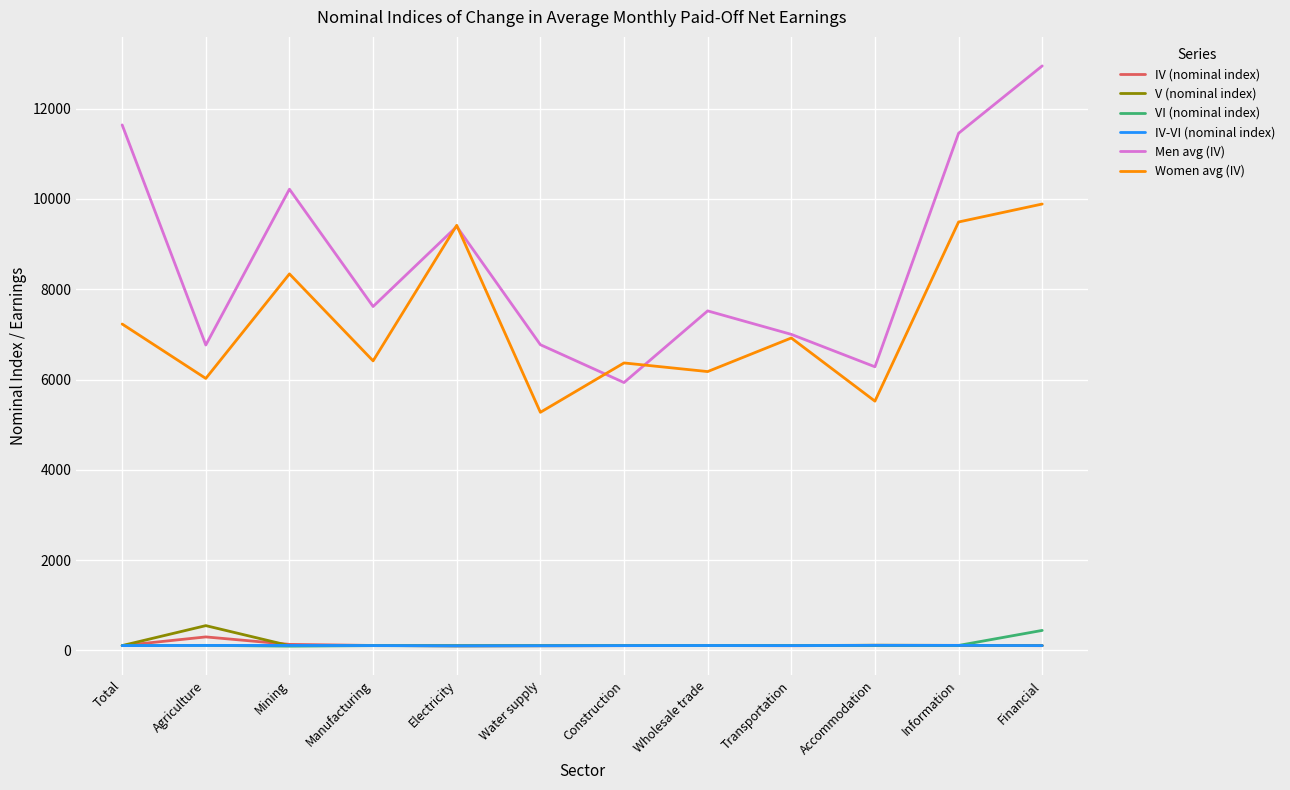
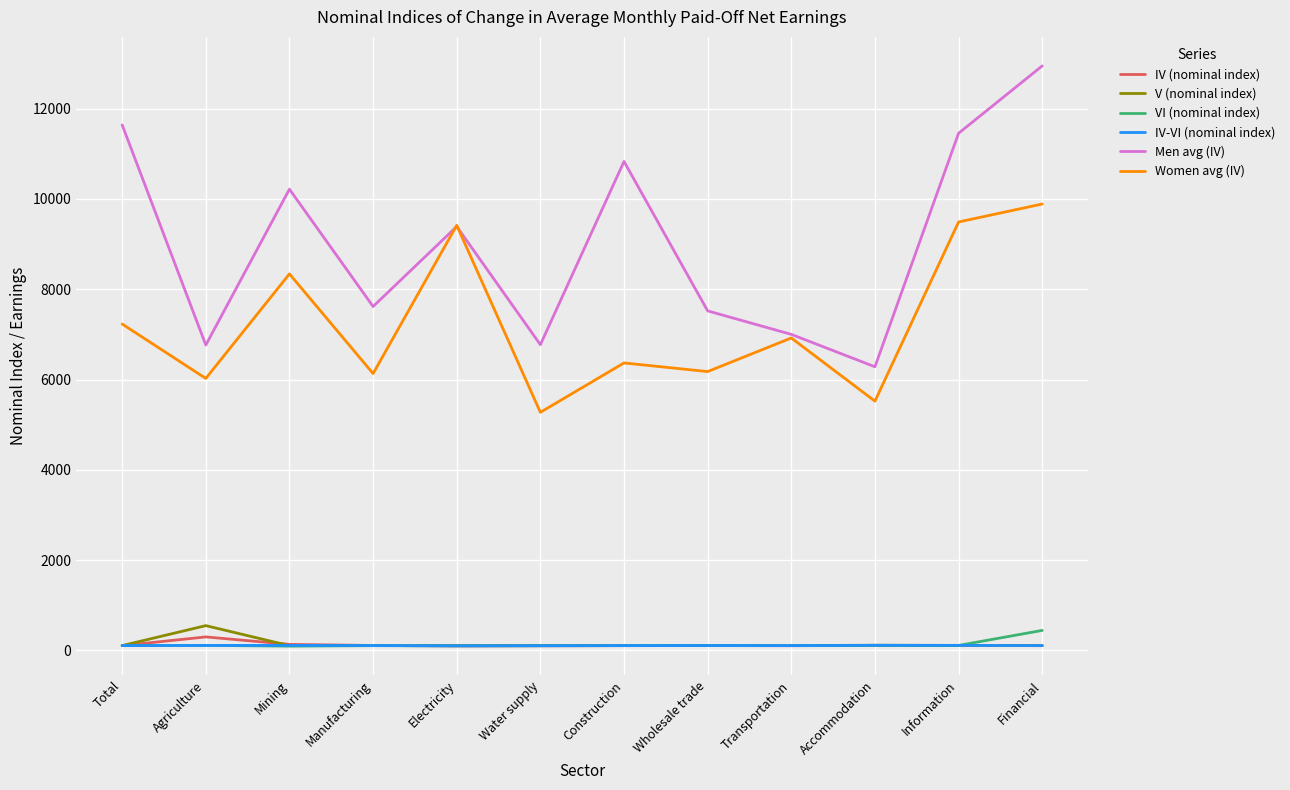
Women avg (IV), Manufacturing: 6400 -> 6100
Men avg (IV), Construction: 5900 -> 10800
